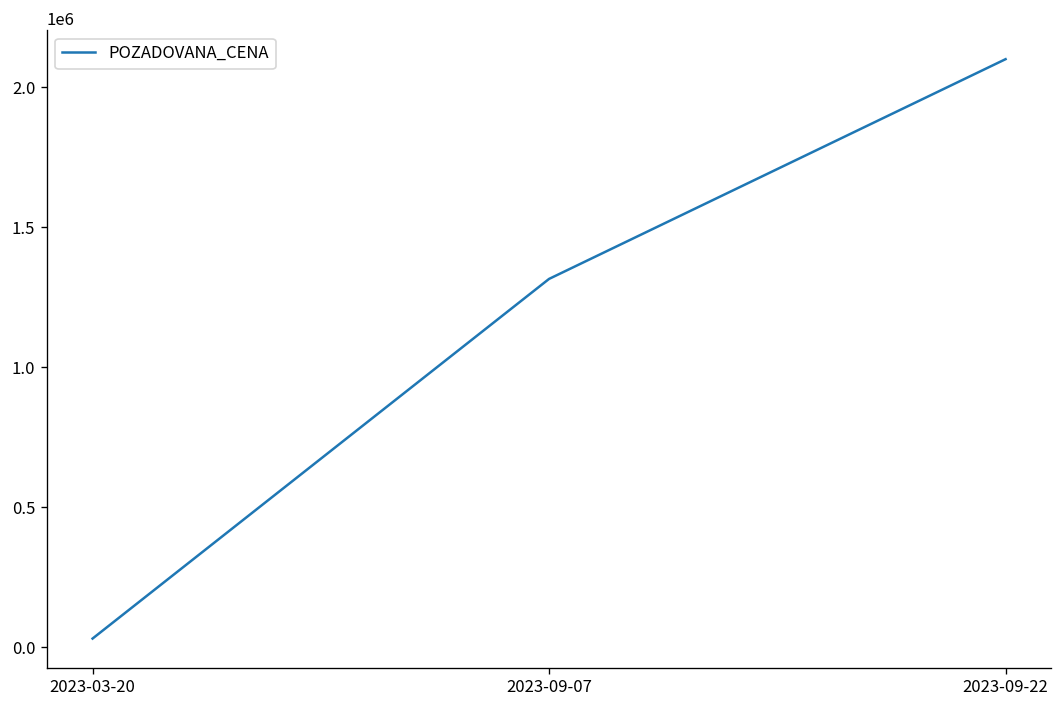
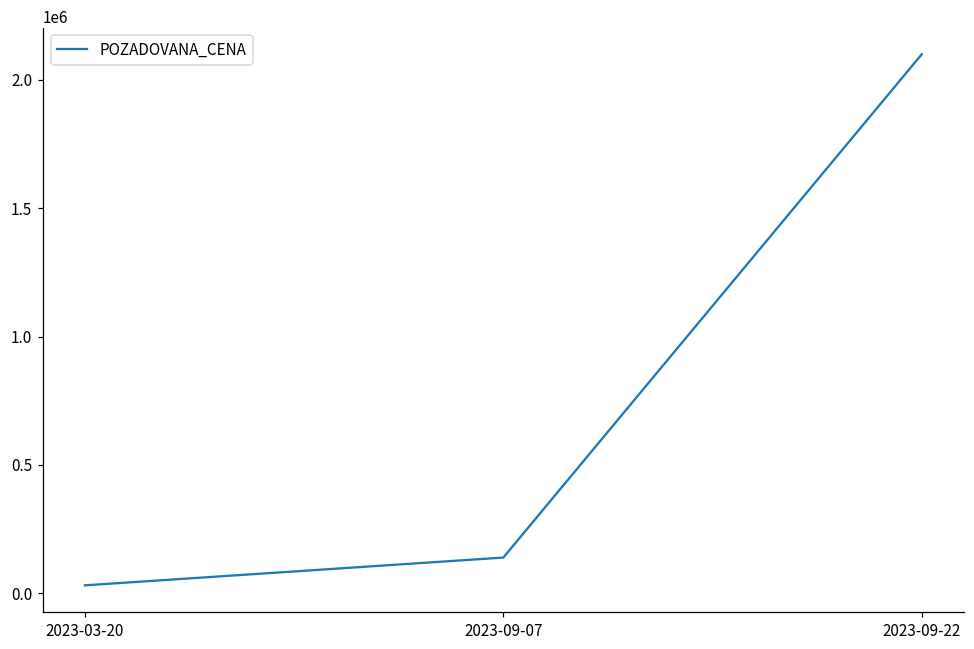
2023-09-07: 1320000 -> 140000
